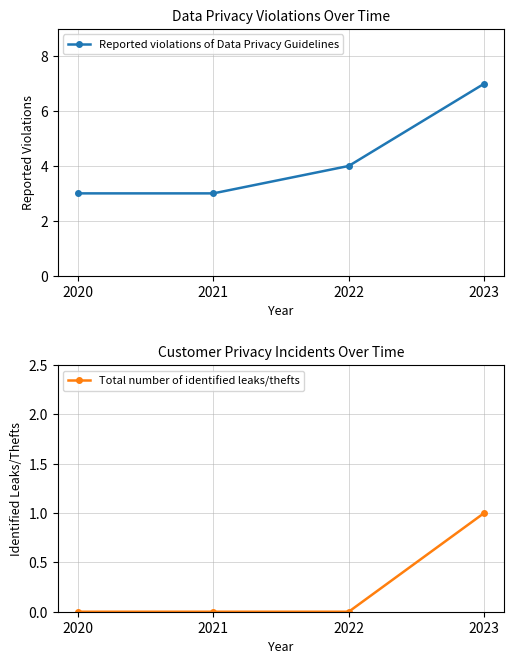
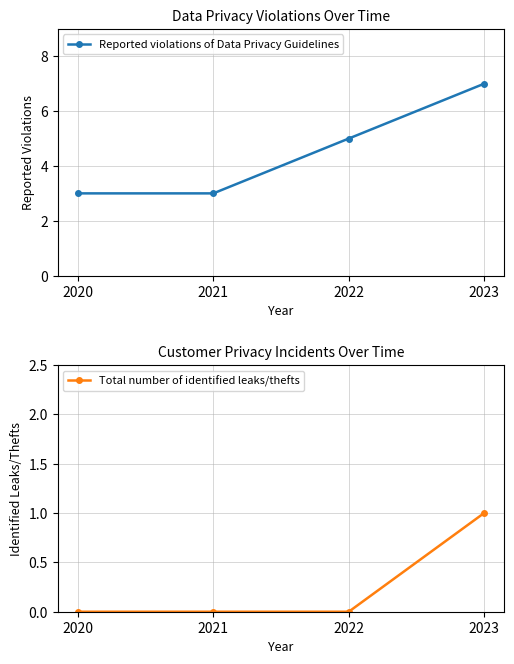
Data Privacy Violations Over Time, 2022: 4 -> 5
